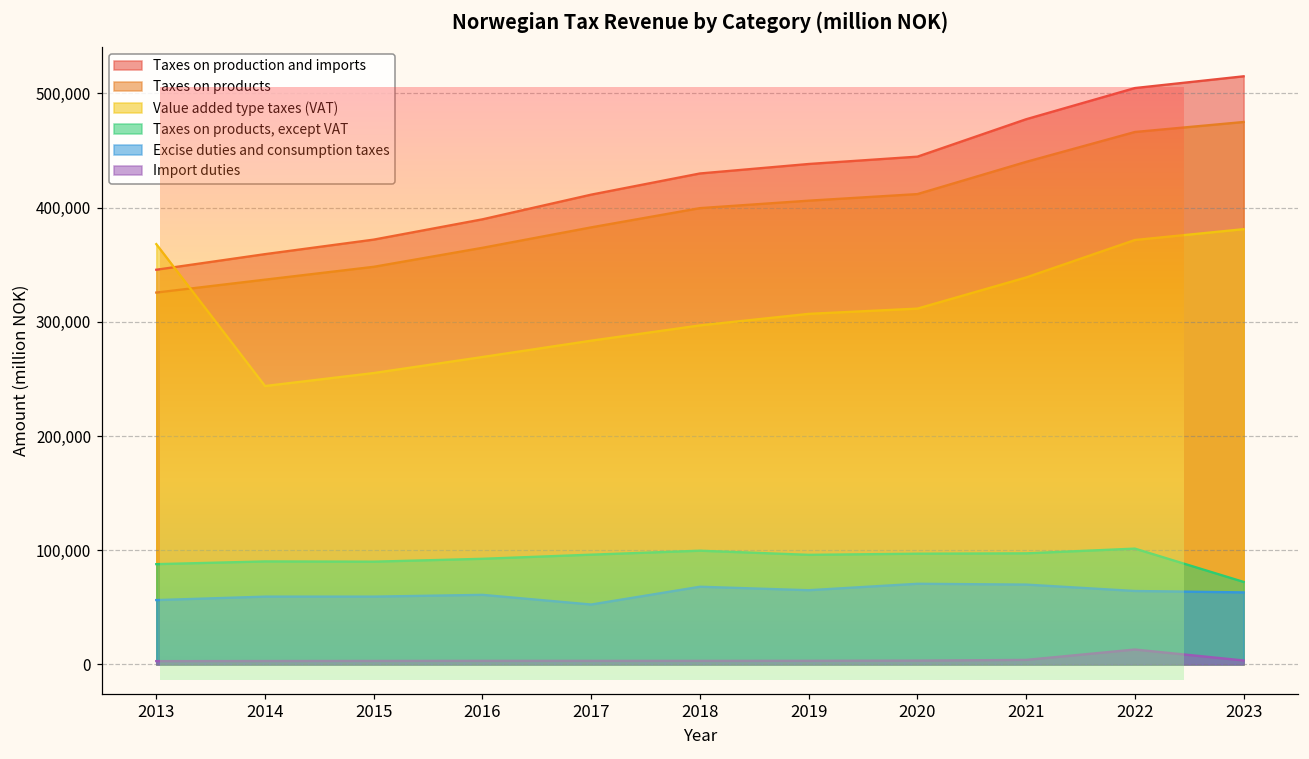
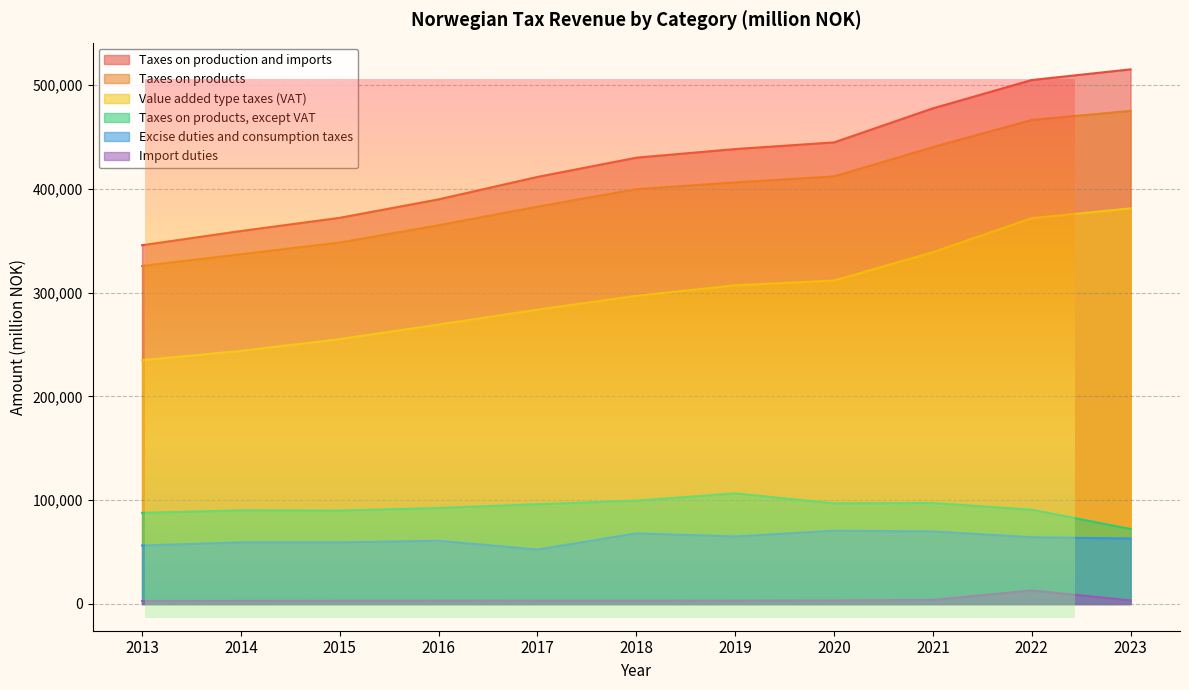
Value added type taxes (VAT), 2013: 368,000 -> 235,000
Taxes on products, except VAT, 2019: 96,000 -> 107,000
Taxes on products, except VAT, 2022: 101,000 -> 91,000
